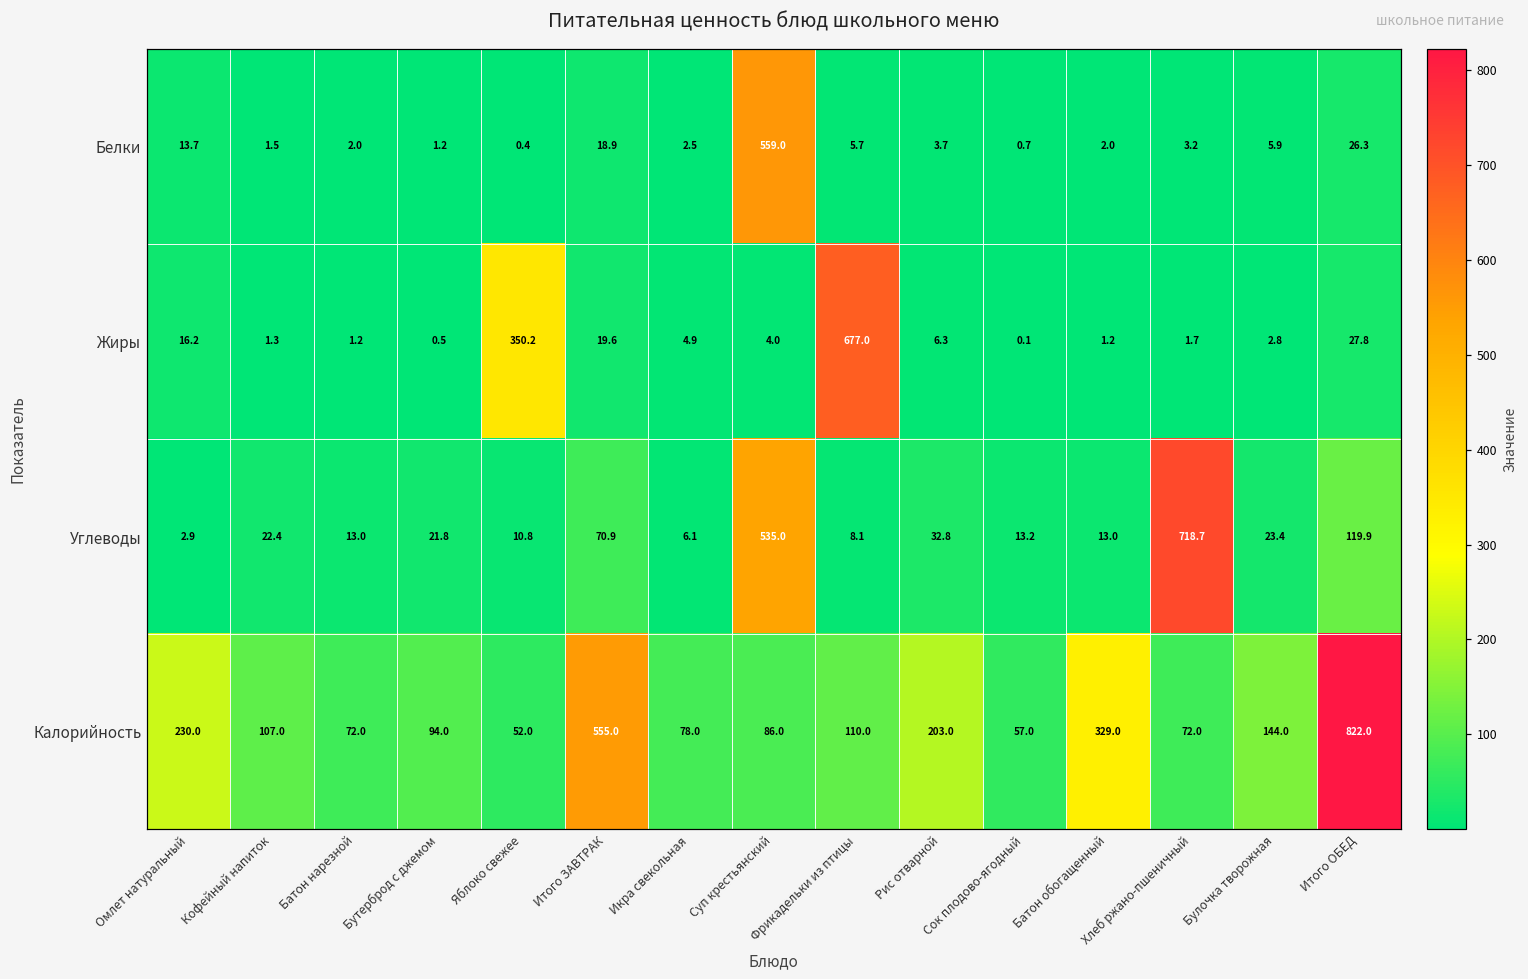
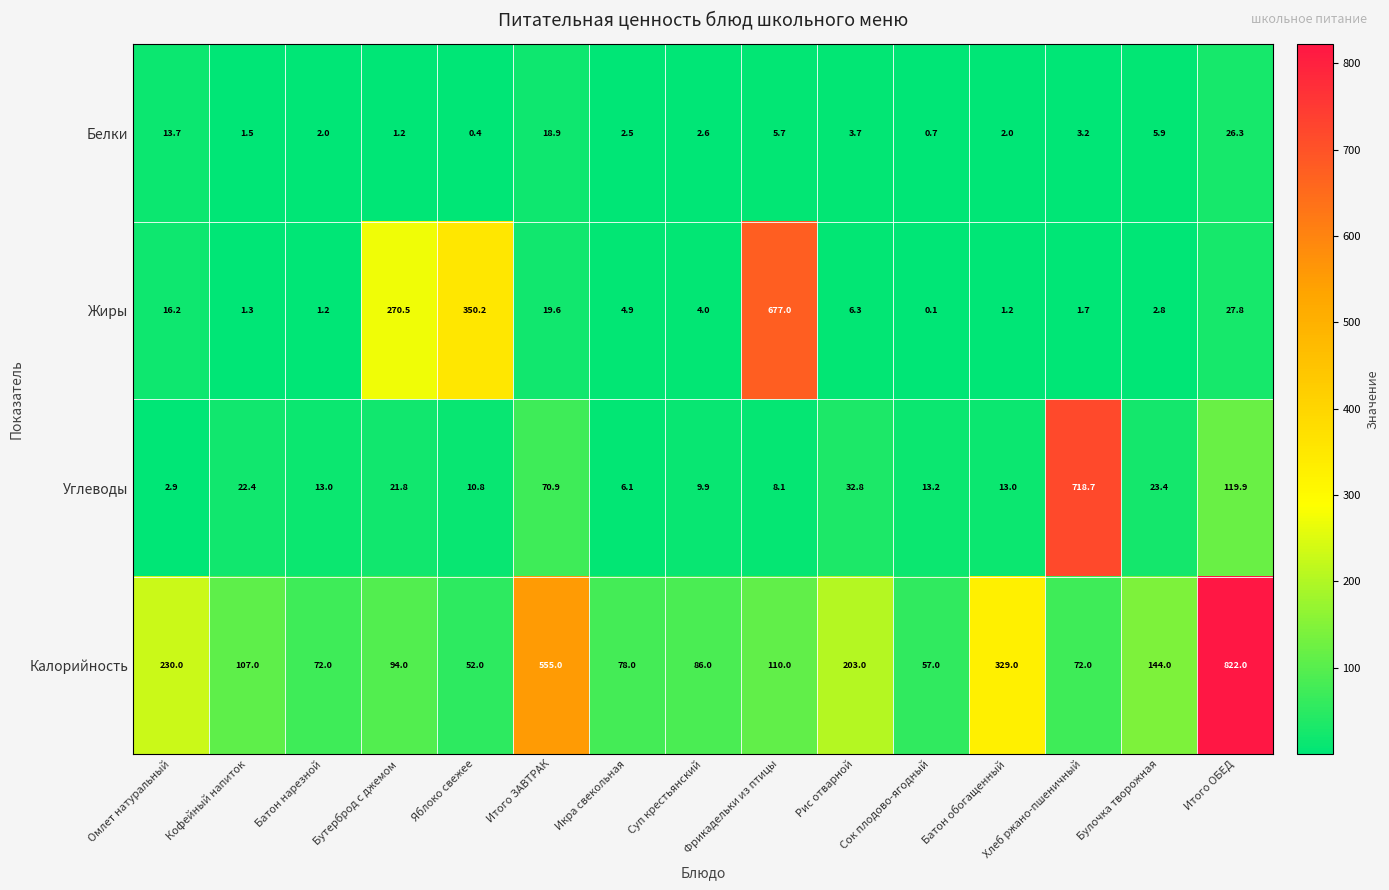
Белки, Суп крестьянский: 559.0 -> 2.6
Жиры, Бутерброд с джемом: 0.5 -> 270.5
Углеводы, Суп крестьянский: 535.0 -> 9.9
